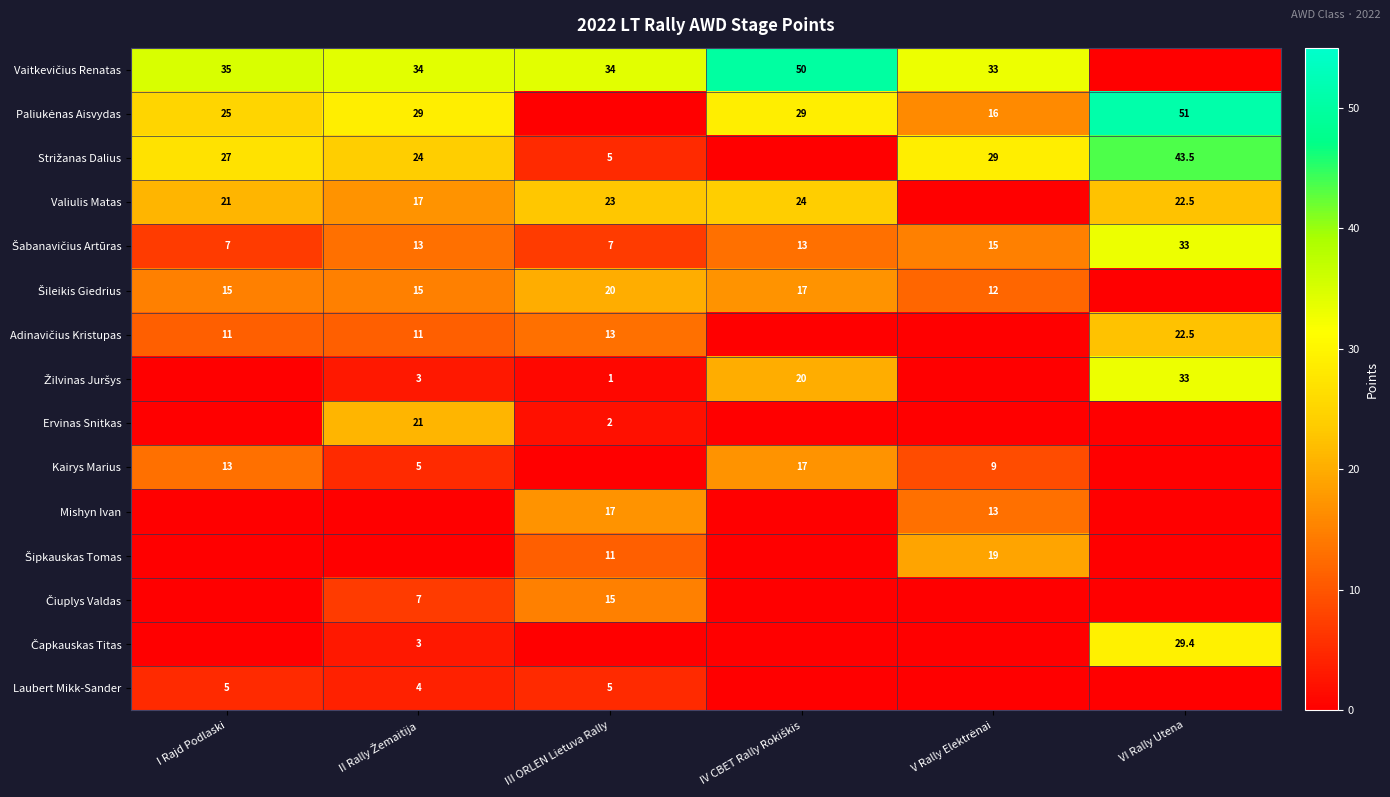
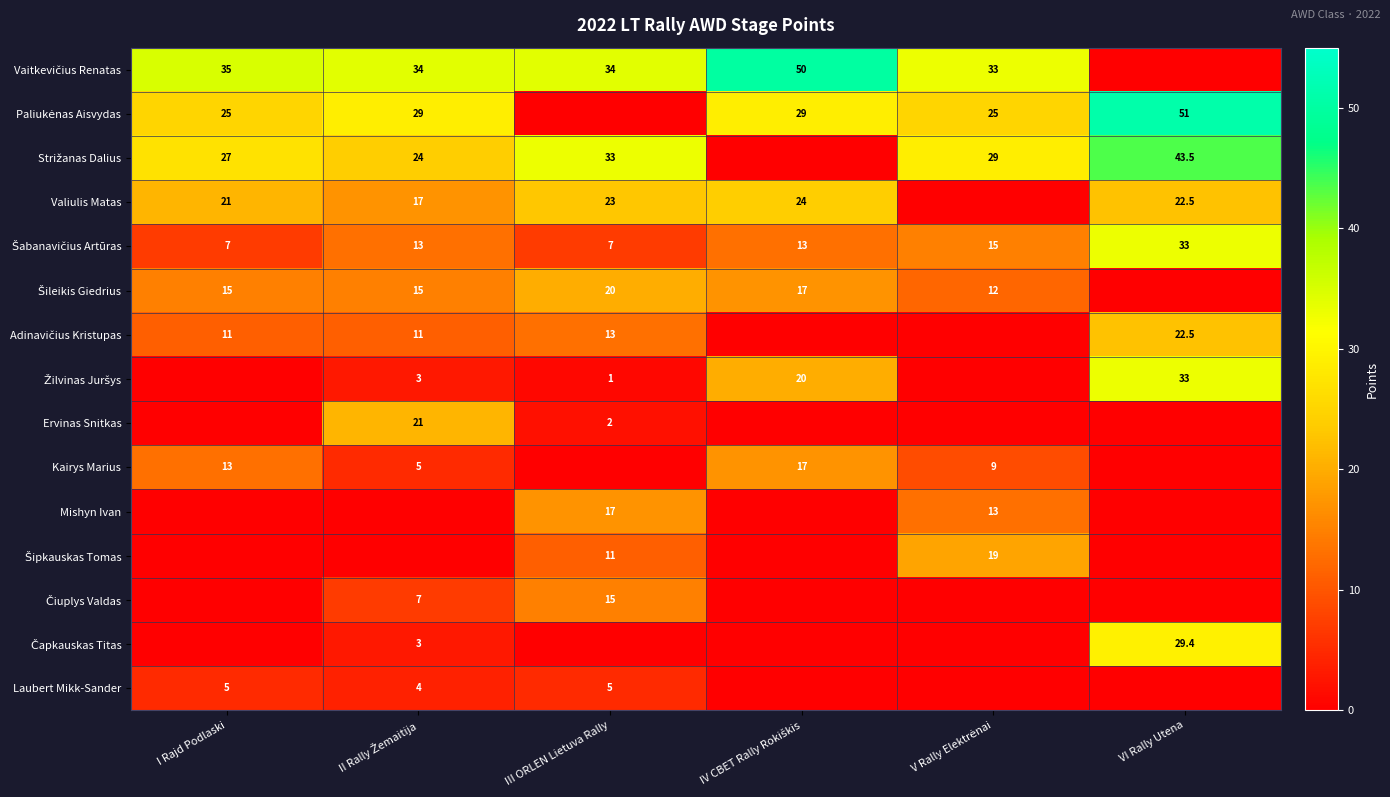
Paliukėnas Aisvydas, V Rally Elektrėnai: 16 -> 25
Strižanas Dalius, III ORLEN Lietuva Rally: 5 -> 33
